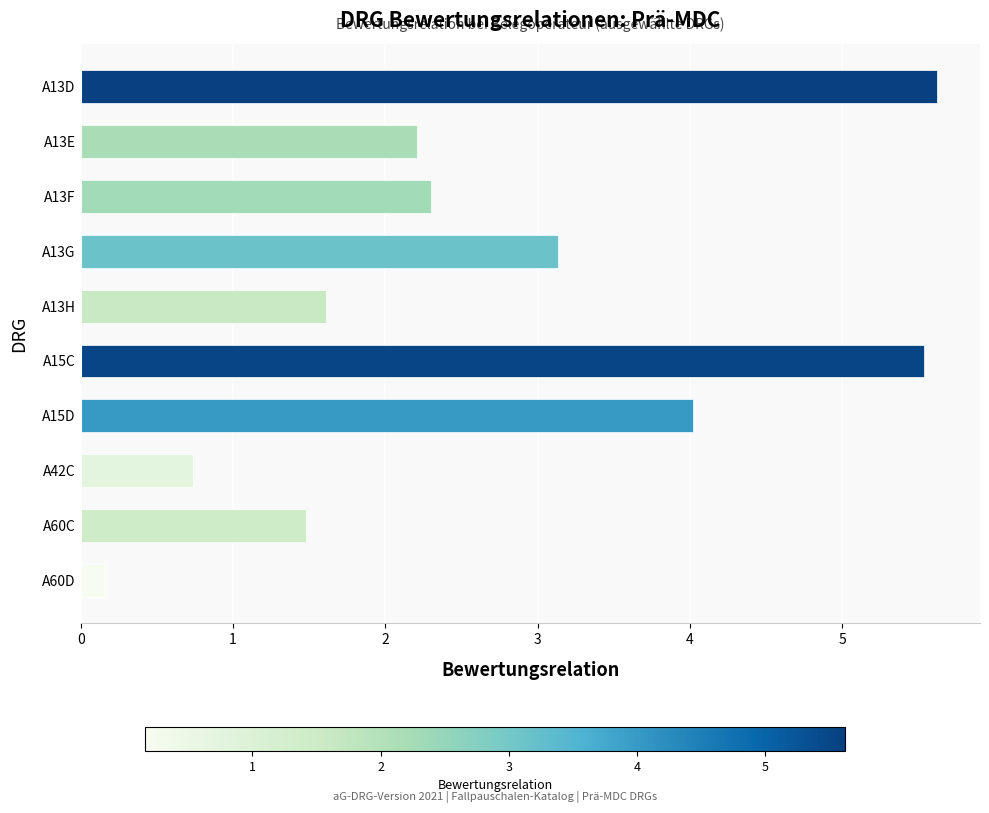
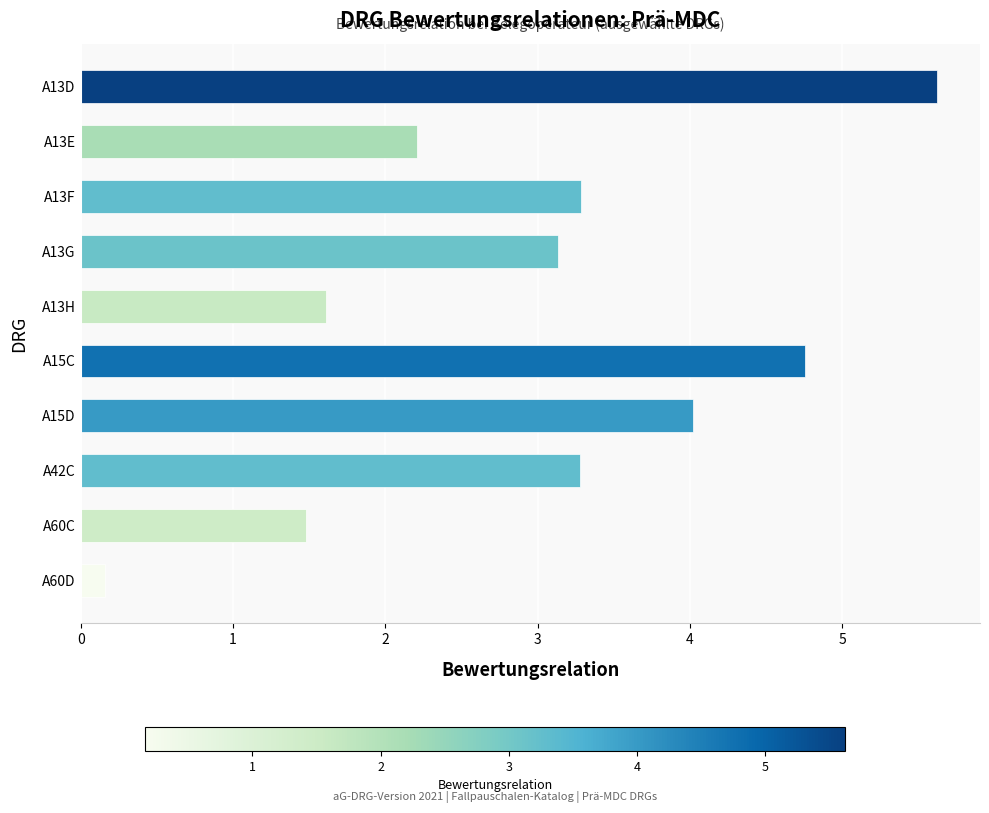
A13F: 2.30 -> 3.29
A15C: 5.54 -> 4.76
A42C: 0.74 -> 3.28
